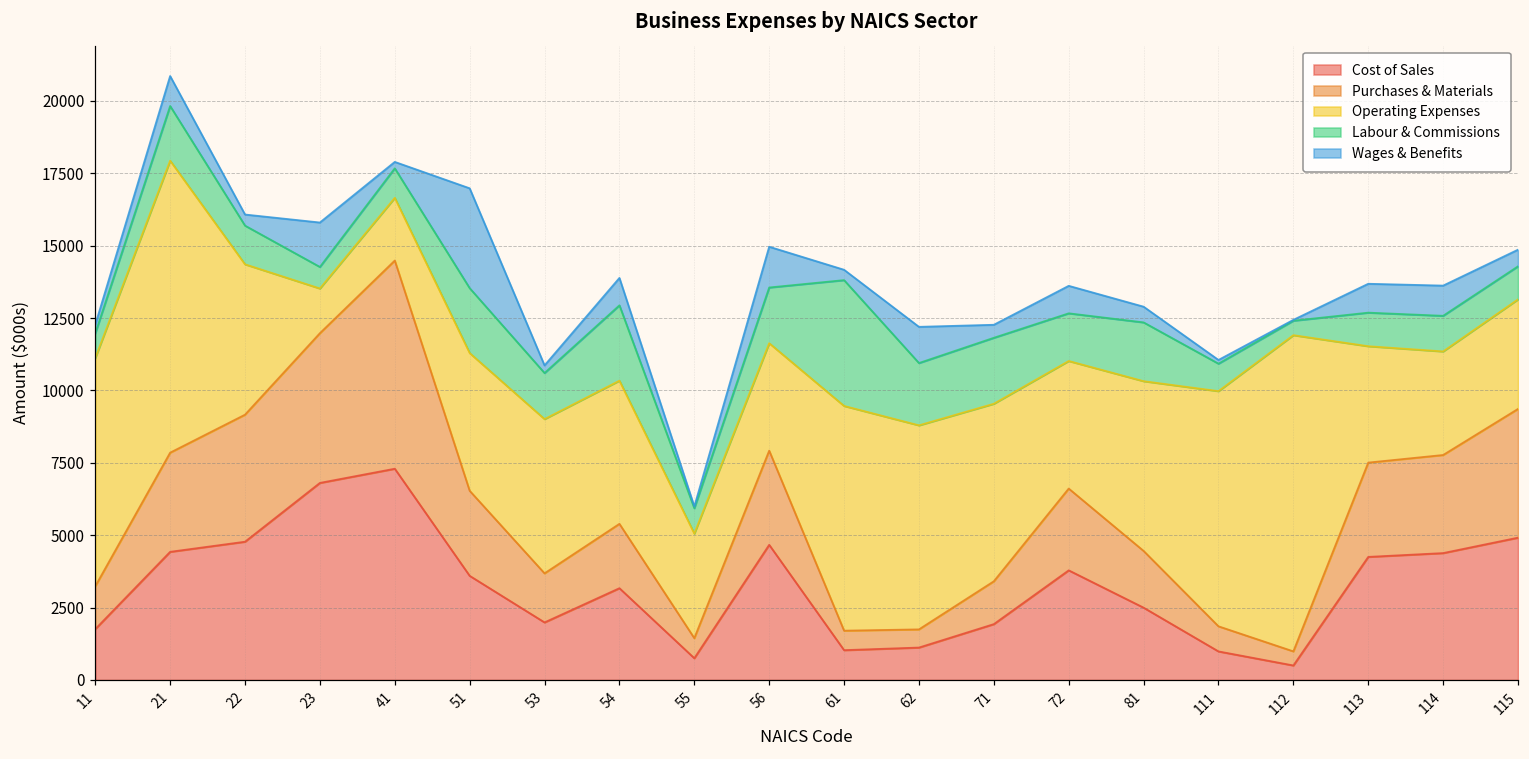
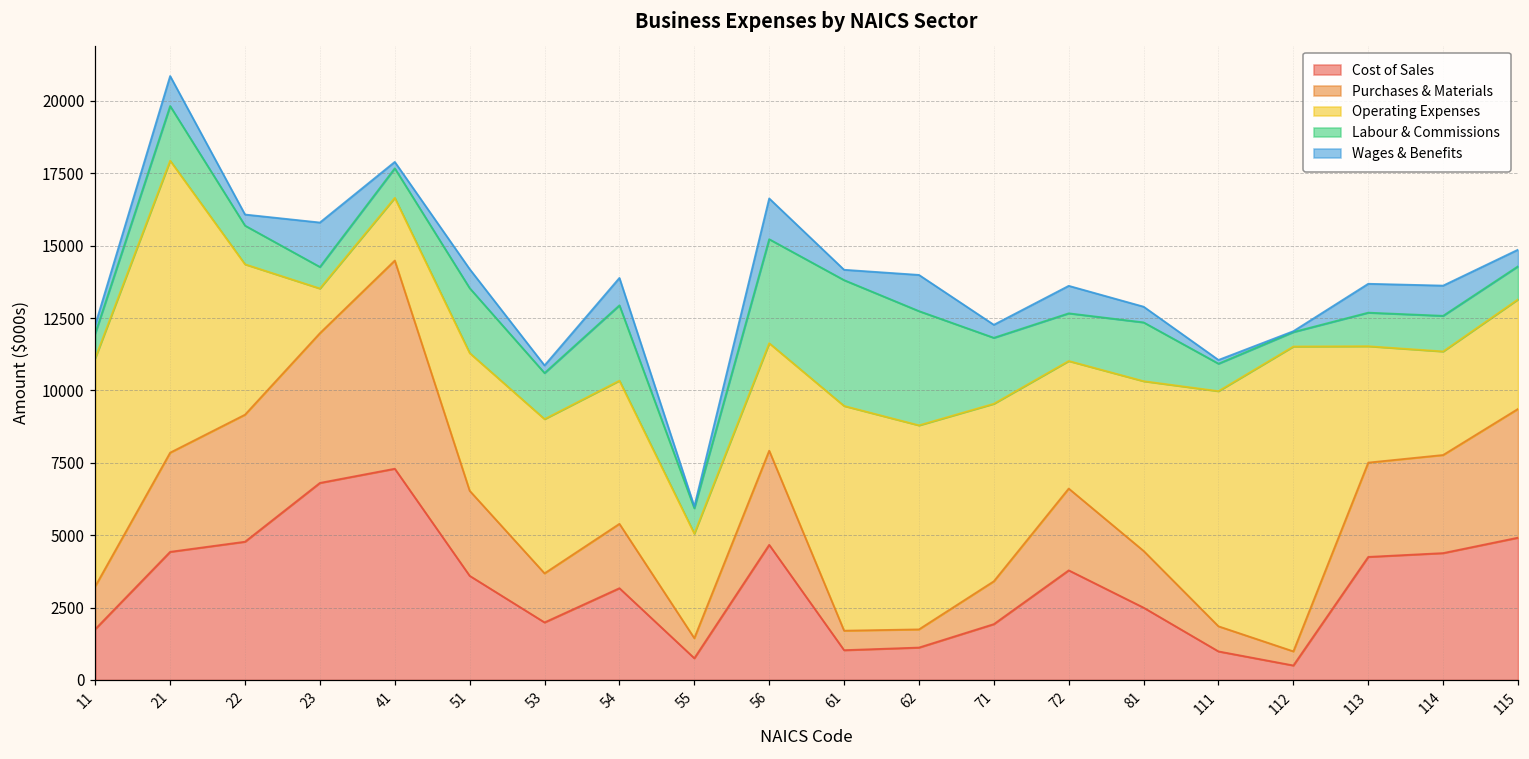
Wages & Benefits, 51: 3400 -> 700
Labour & Commissions, 56: 1900 -> 3600
Labour & Commissions, 62: 2200 -> 3900
Operating Expenses, 112: 10900 -> 10500
